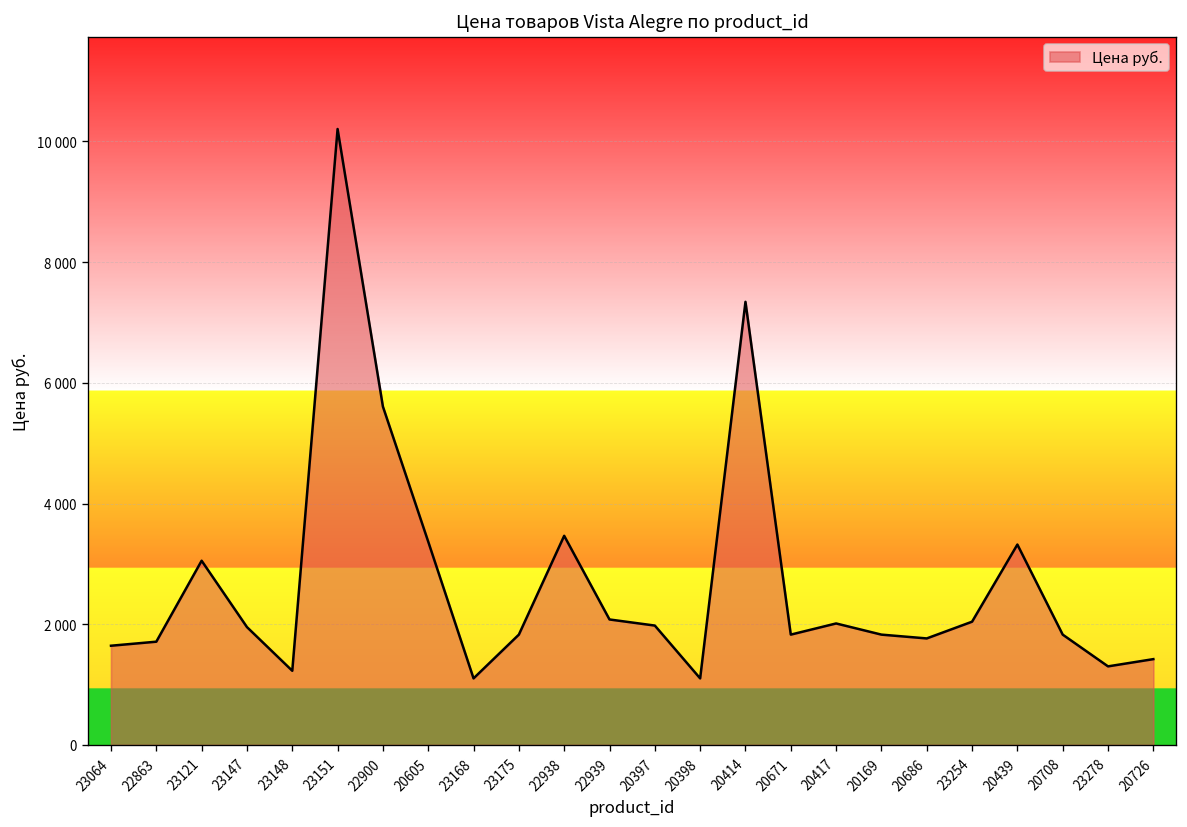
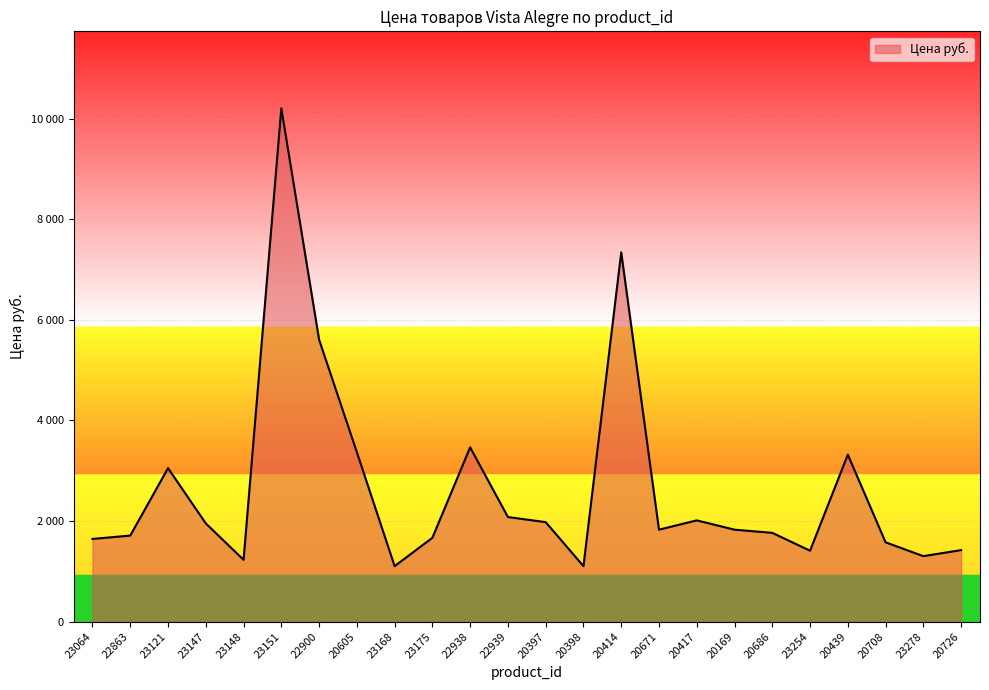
23175: 1800 -> 1700
23254: 2000 -> 1400
20708: 1800 -> 1600
